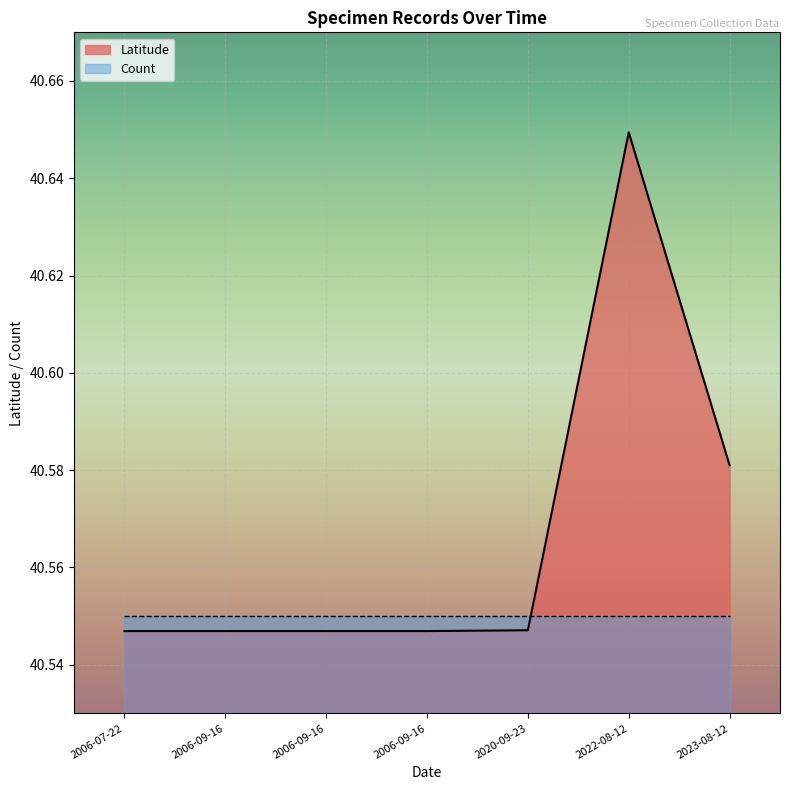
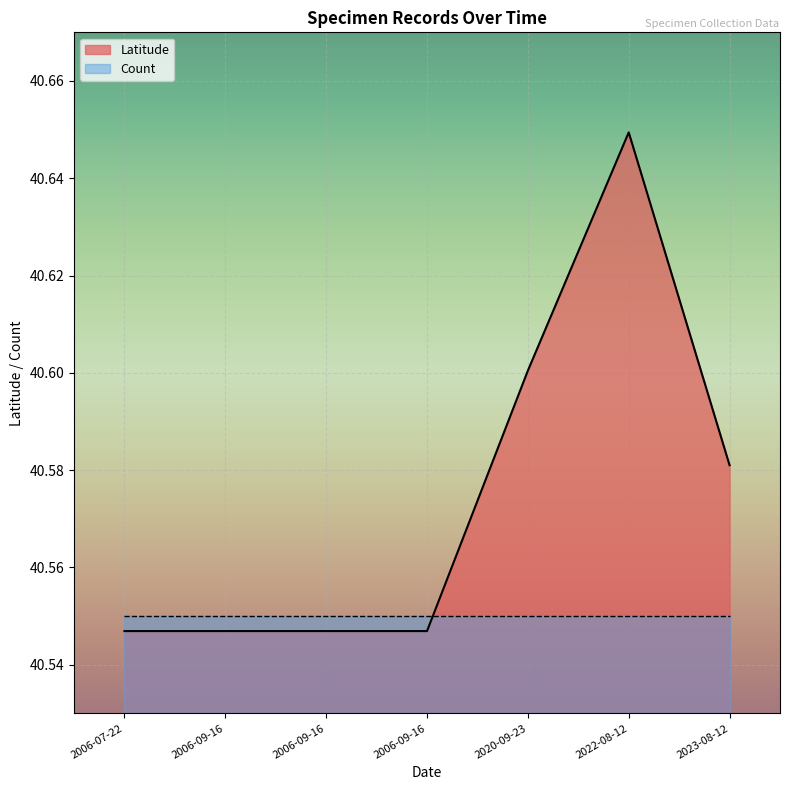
Latitude, 2020-09-23: 40.547 -> 40.600
